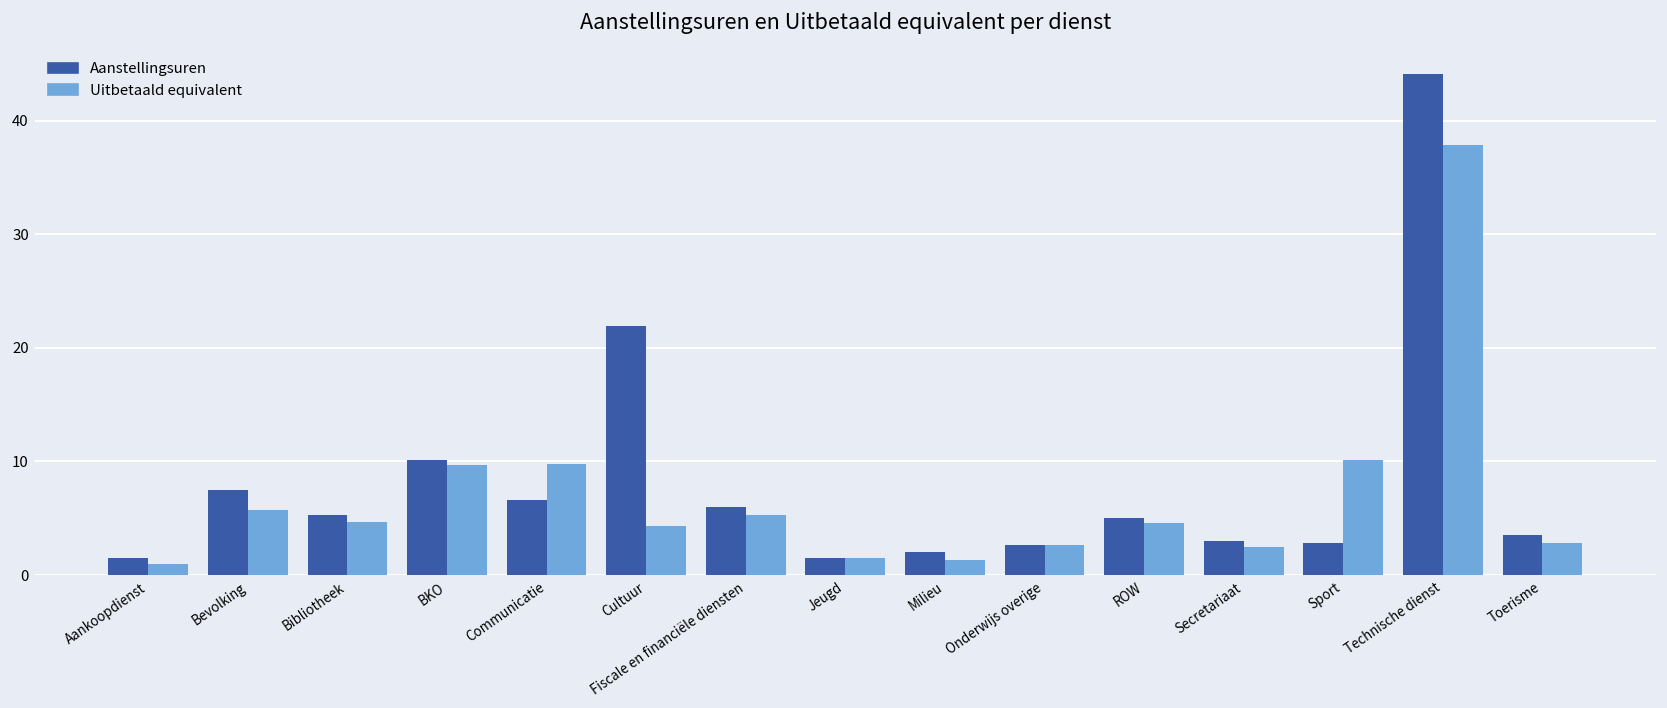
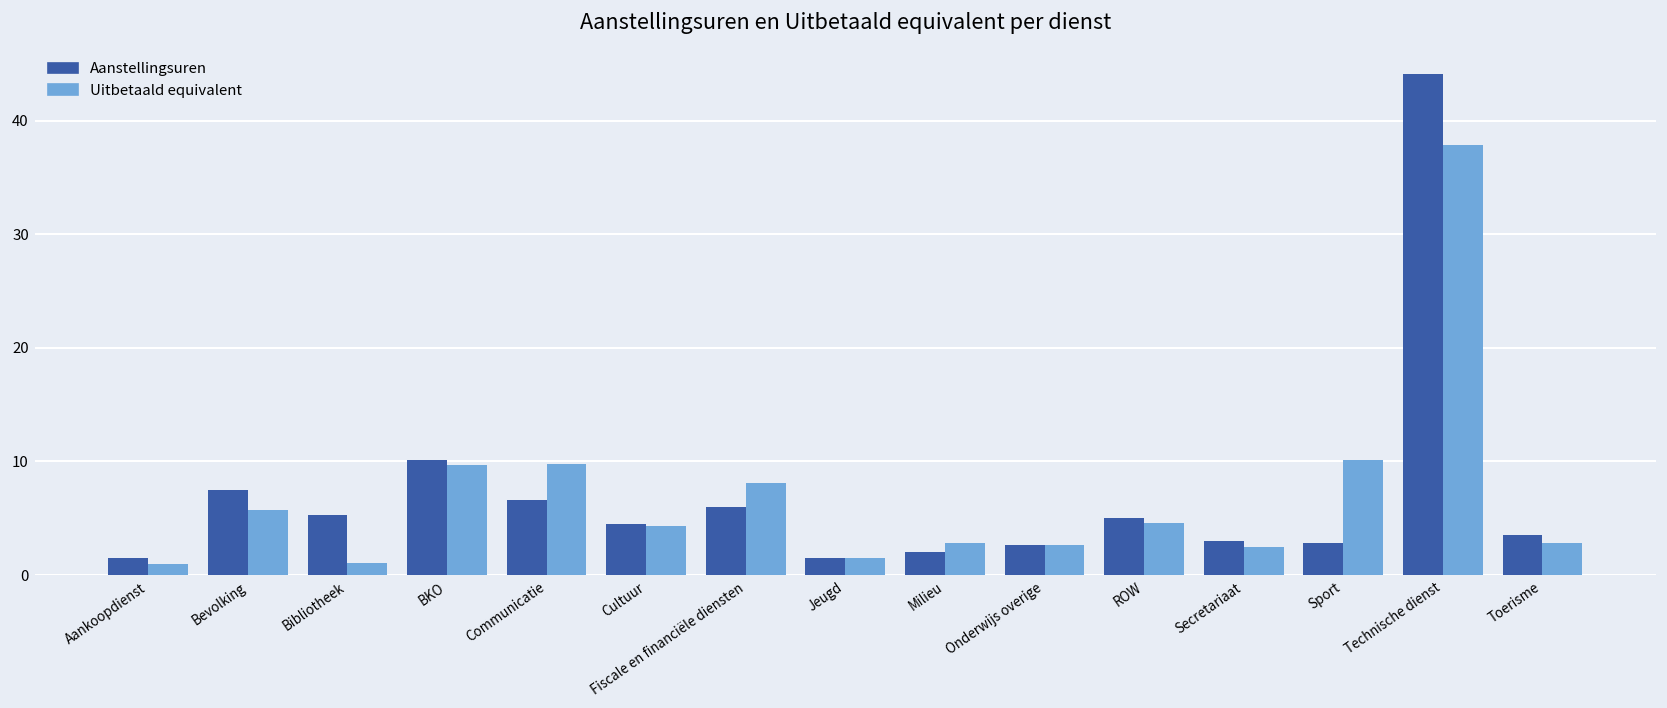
Uitbetaald equivalent, Bibliotheek: 5 -> 1
Aanstellingsuren, Cultuur: 22 -> 5
Uitbetaald equivalent, Fiscale en financiële diensten: 5 -> 8
Uitbetaald equivalent, Milieu: 1 -> 3
